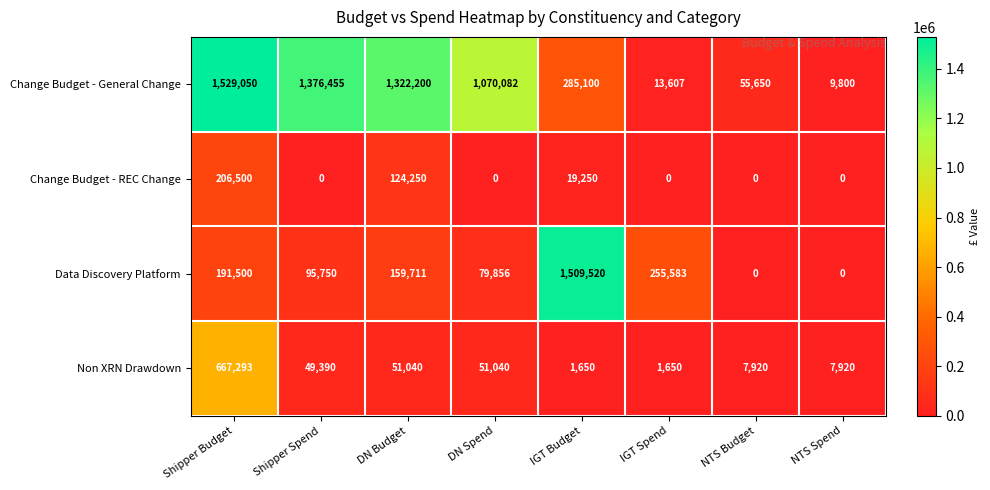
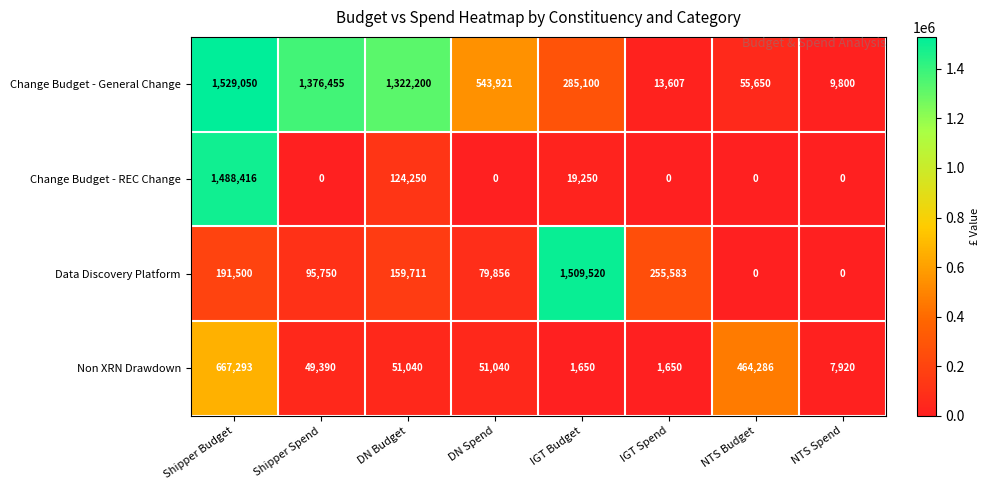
Change Budget - General Change, DN Spend: 1,070,082 -> 543,921
Change Budget - REC Change, Shipper Budget: 206,500 -> 1,488,416
Non XRN Drawdown, NTS Budget: 7,920 -> 464,286
